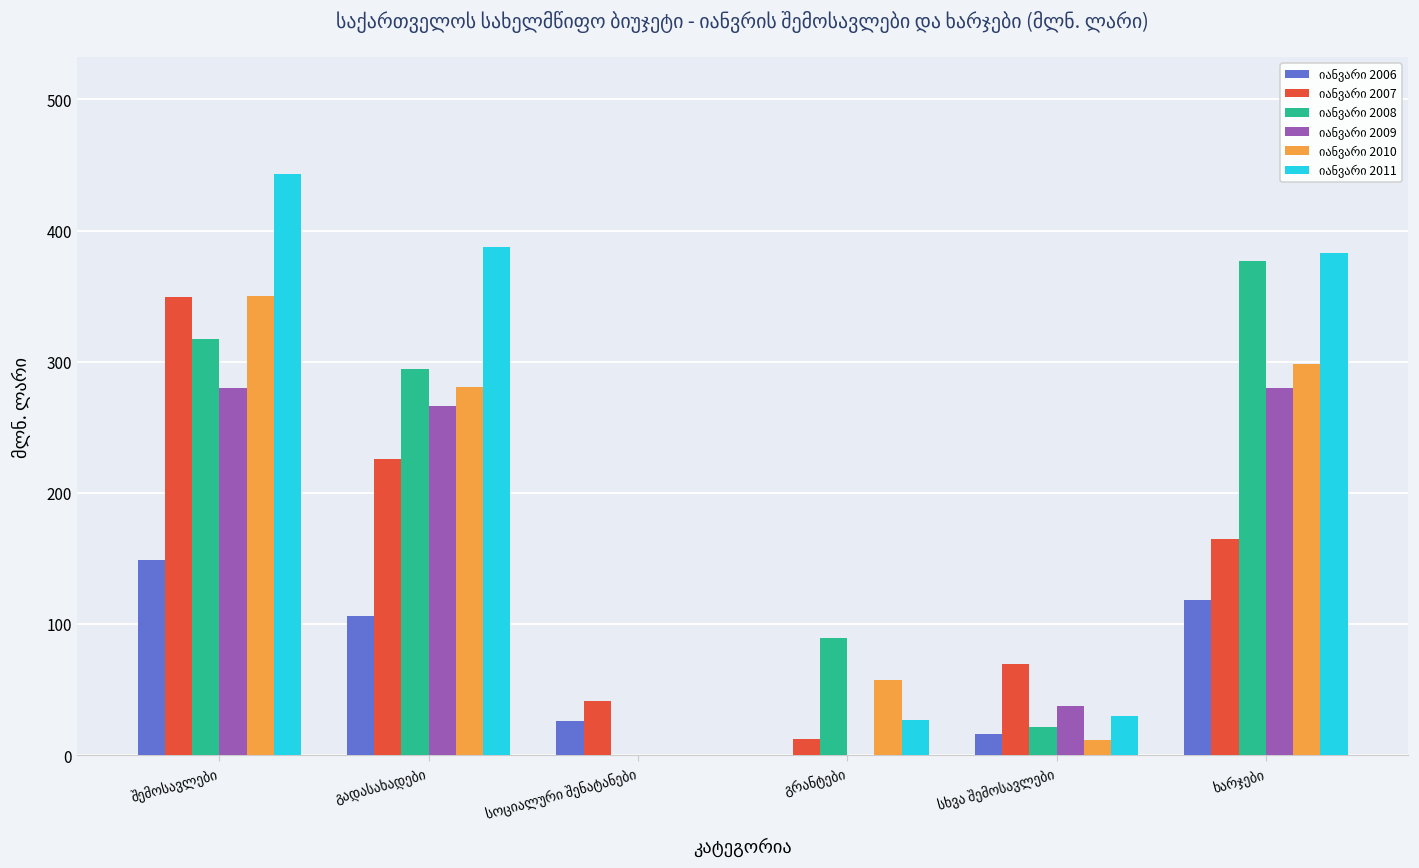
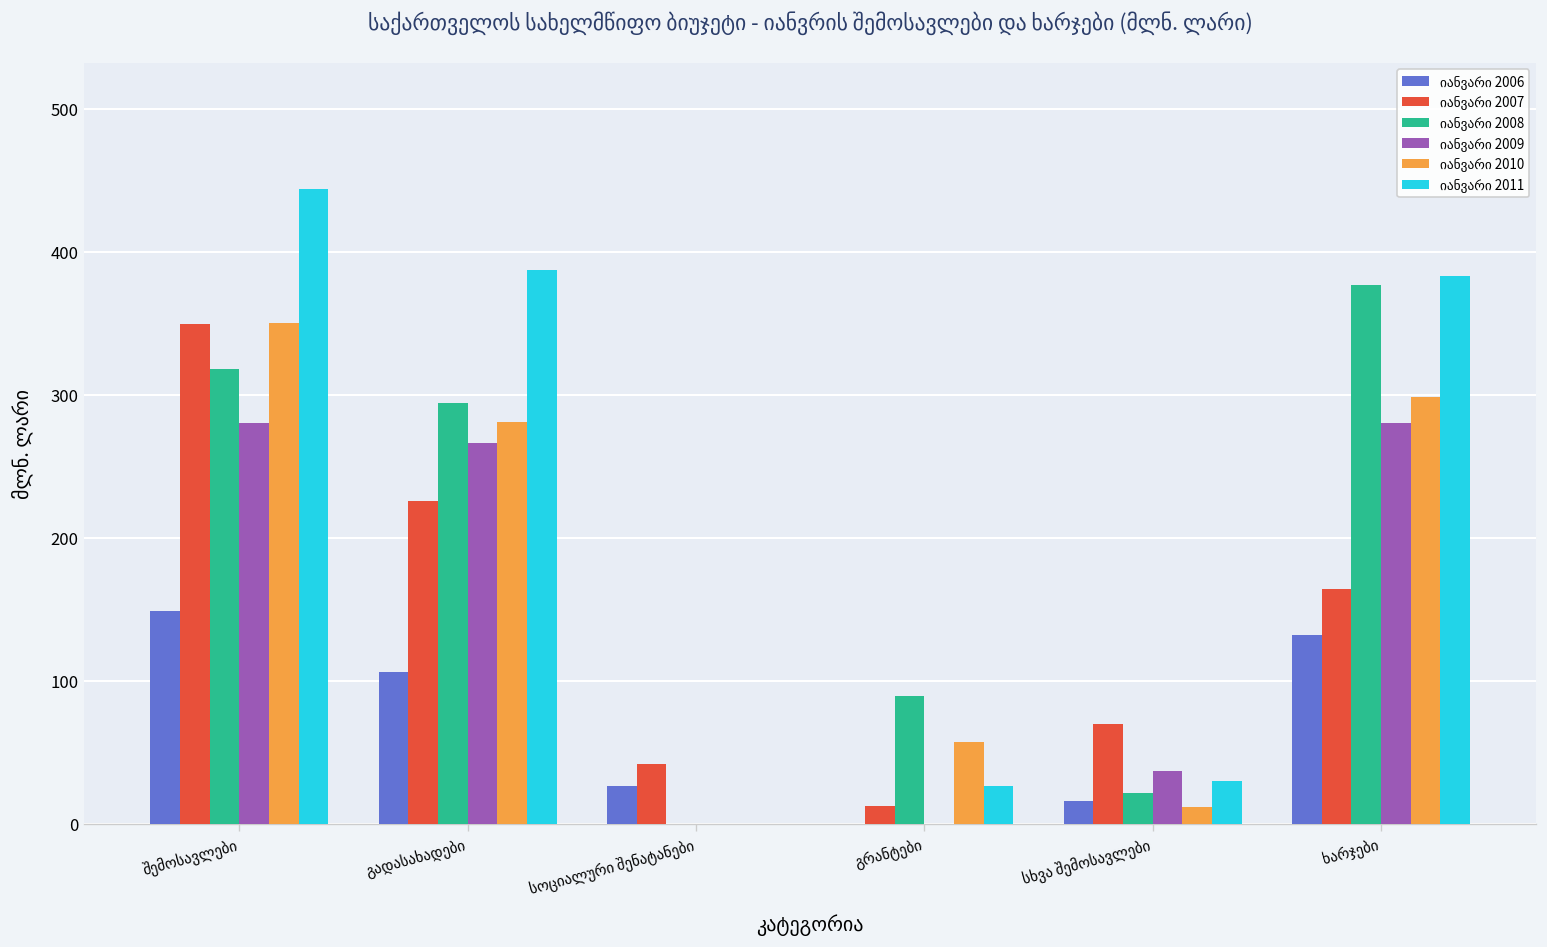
იანვარი 2006, ხარჯები: 118 -> 132
